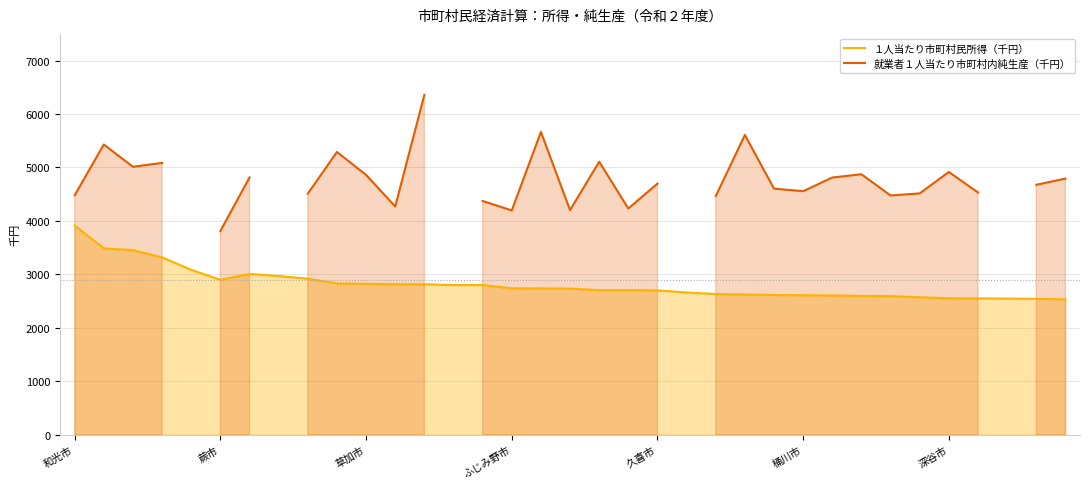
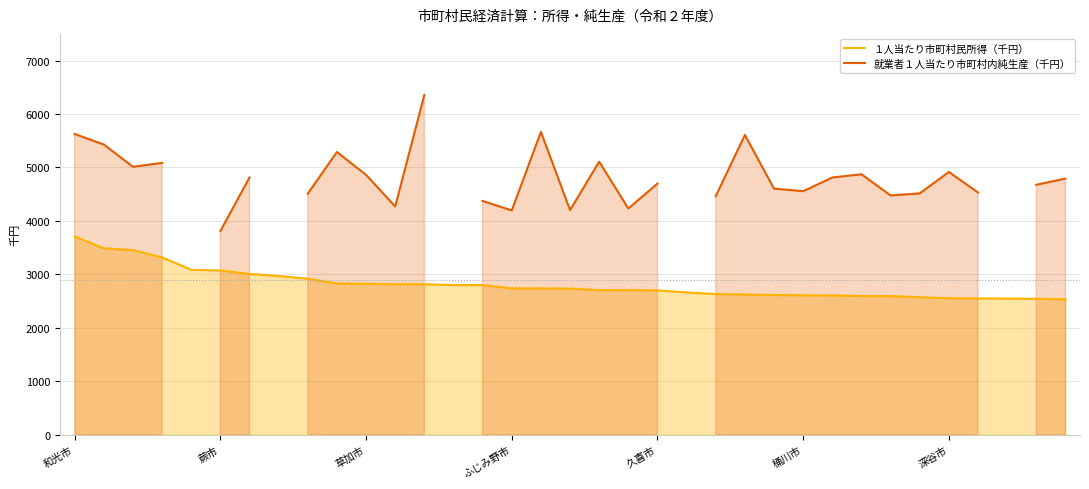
１人当たり市町村民所得（千円）, 和光市: 3900 -> 3700
就業者１人当たり市町村内純生産（千円）, 和光市: 4500 -> 5600
１人当たり市町村民所得（千円）, 蕨市: 2900 -> 3100
